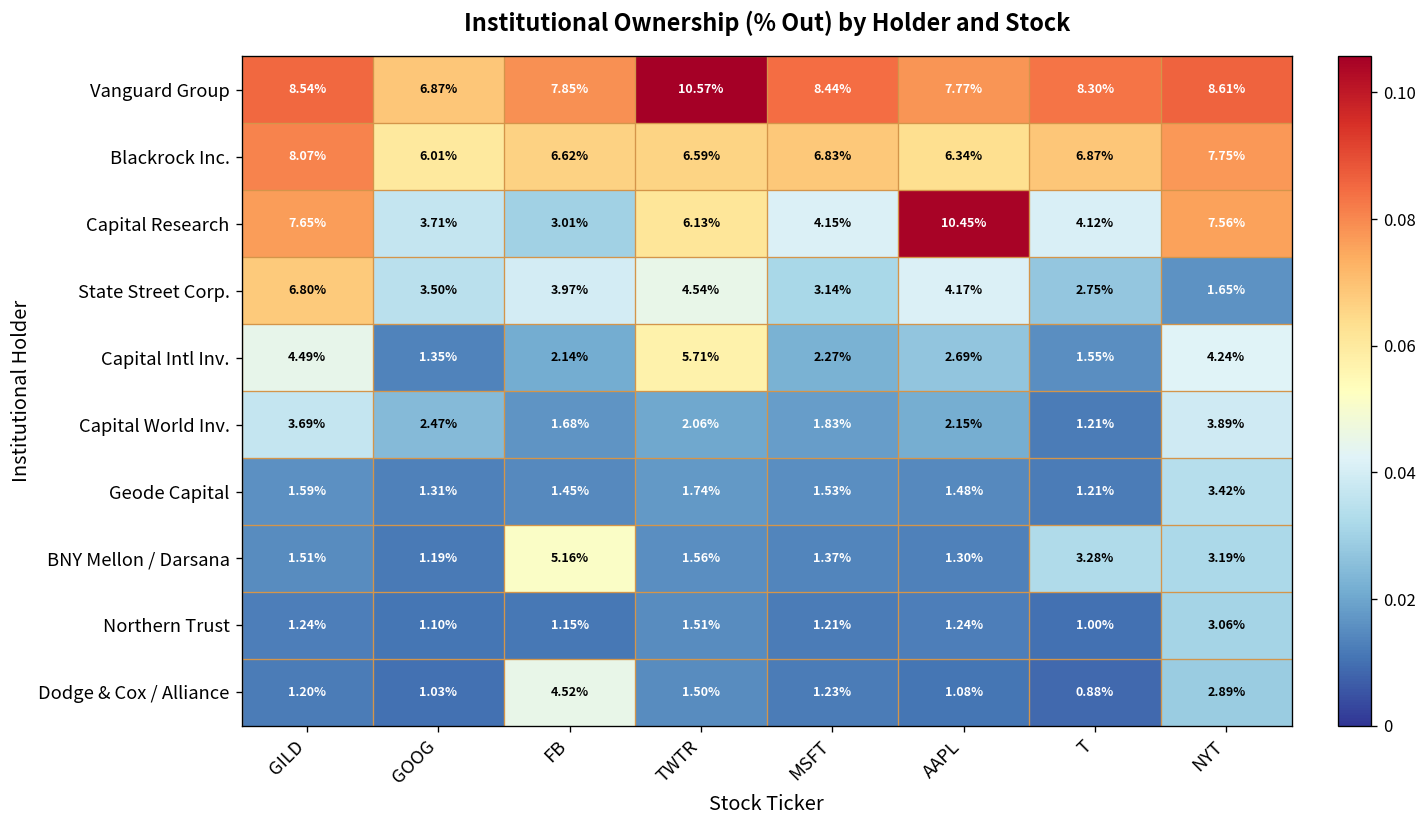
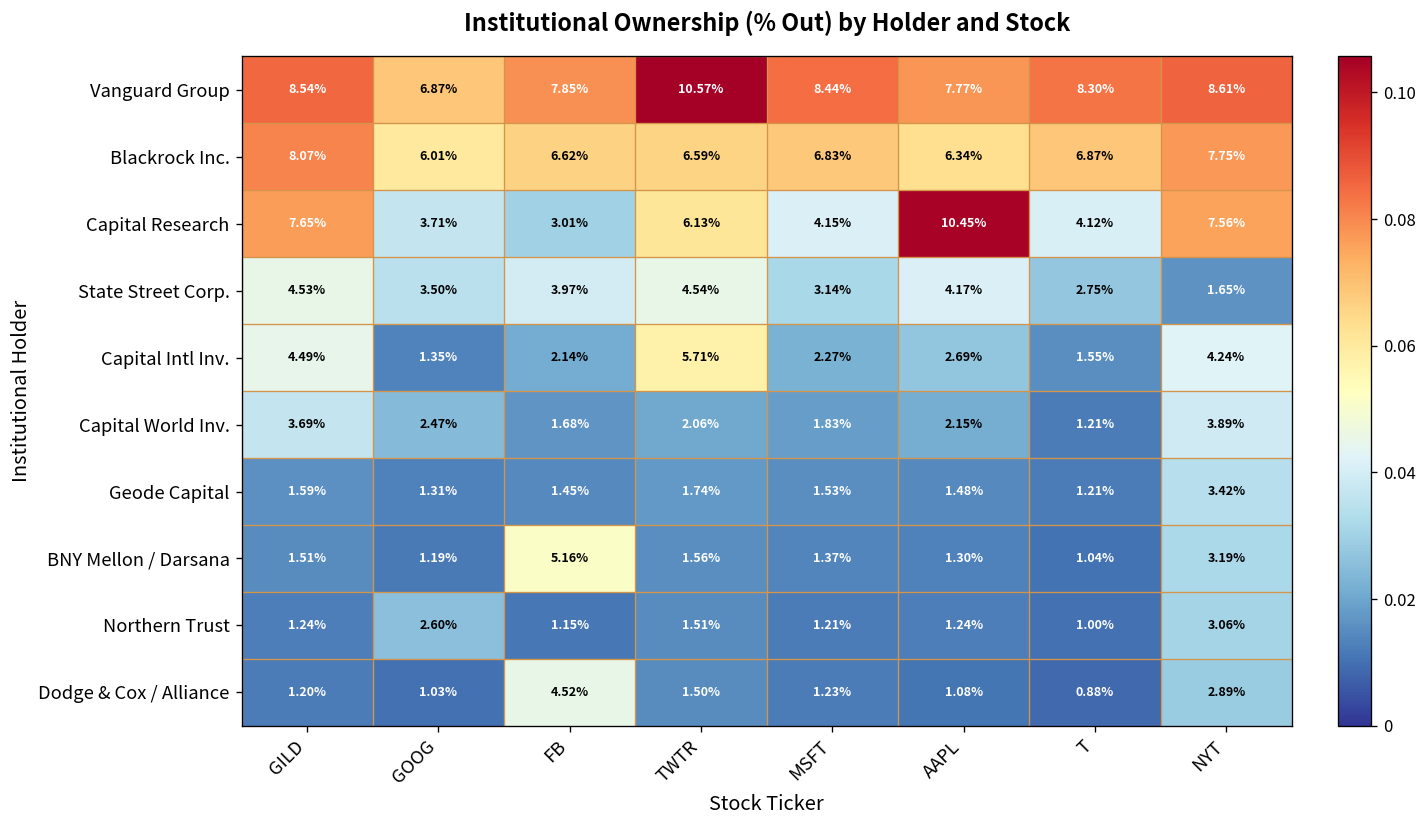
State Street Corp., GILD: 6.80% -> 4.53%
BNY Mellon / Darsana, T: 3.28% -> 1.04%
Northern Trust, GOOG: 1.10% -> 2.60%
